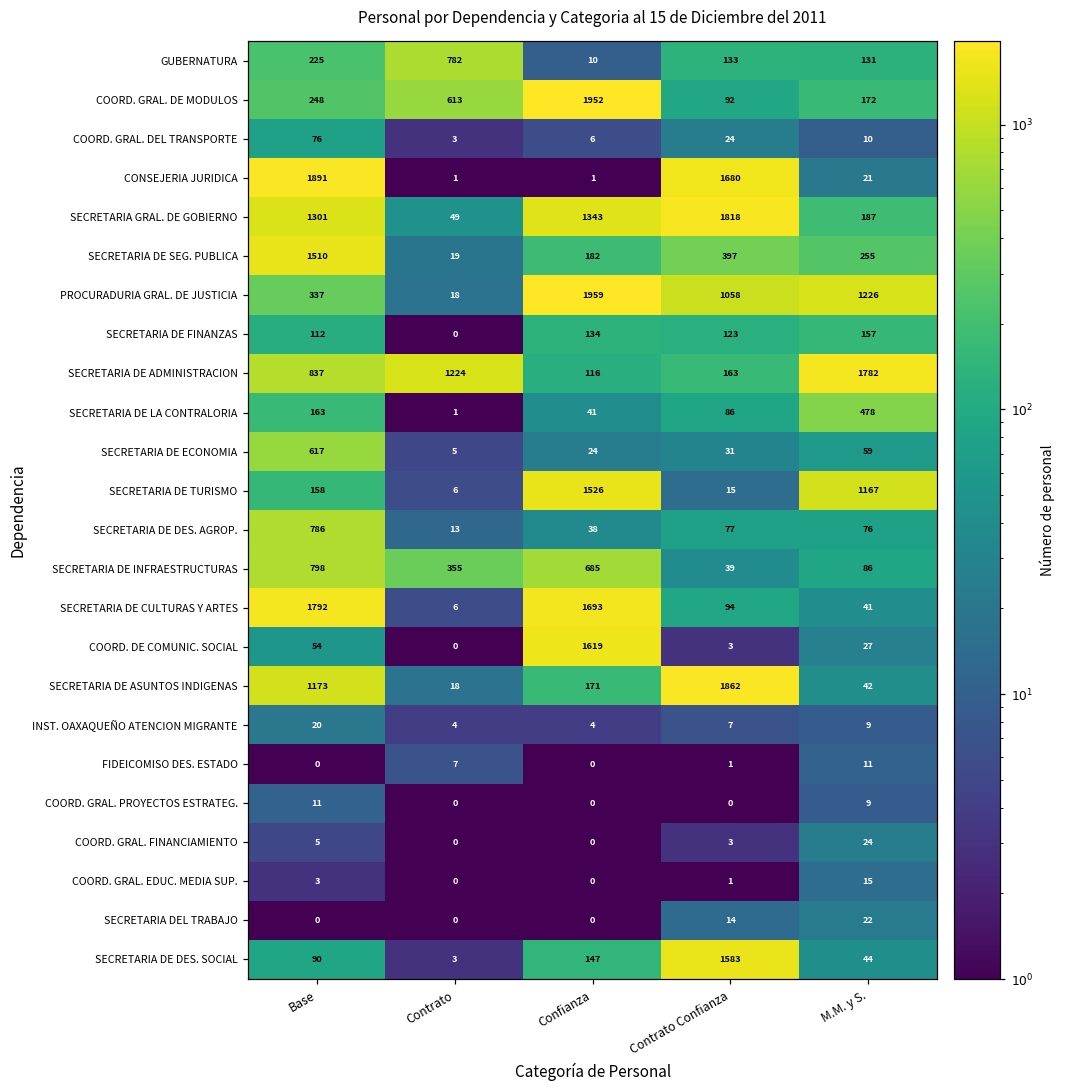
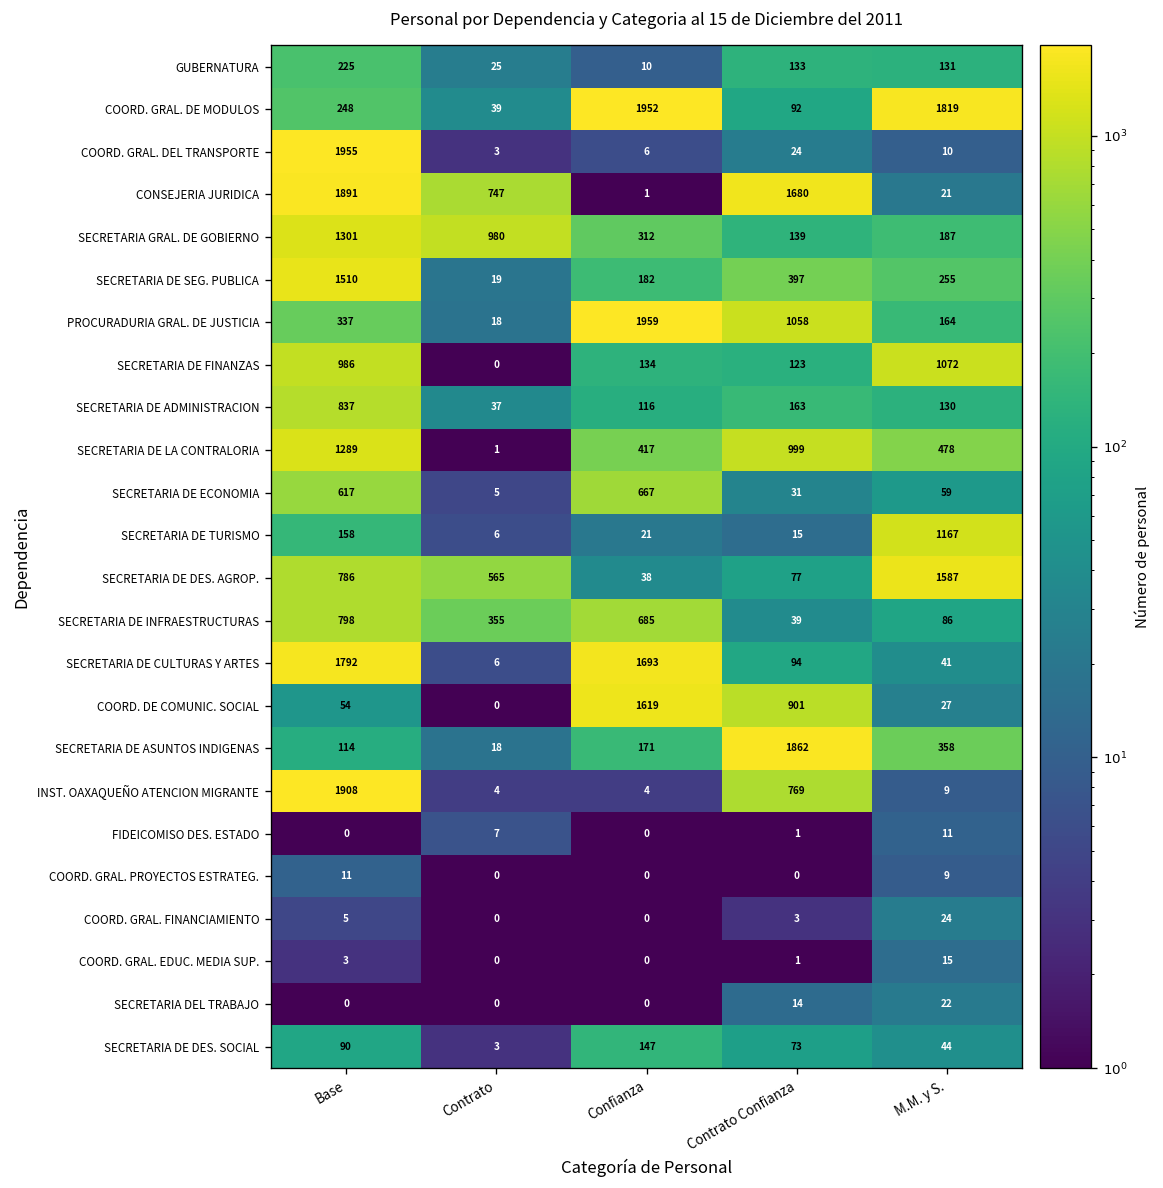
GUBERNATURA, Contrato: 782 -> 25
COORD. GRAL. DE MODULOS, Contrato: 613 -> 39
COORD. GRAL. DE MODULOS, M.M. y S.: 172 -> 1819
COORD. GRAL. DEL TRANSPORTE, Base: 76 -> 1955
CONSEJERIA JURIDICA, Contrato: 1 -> 747
SECRETARIA GRAL. DE GOBIERNO, Contrato: 49 -> 980
SECRETARIA GRAL. DE GOBIERNO, Confianza: 1343 -> 312
SECRETARIA GRAL. DE GOBIERNO, Contrato Confianza: 1818 -> 139
PROCURADURIA GRAL. DE JUSTICIA, M.M. y S.: 1226 -> 164
SECRETARIA DE FINANZAS, Base: 112 -> 986
SECRETARIA DE FINANZAS, M.M. y S.: 157 -> 1072
SECRETARIA DE ADMINISTRACION, Contrato: 1224 -> 37
SECRETARIA DE ADMINISTRACION, M.M. y S.: 1782 -> 130
SECRETARIA DE LA CONTRALORIA, Base: 163 -> 1289
SECRETARIA DE LA CONTRALORIA, Confianza: 41 -> 417
SECRETARIA DE LA CONTRALORIA, Contrato Confianza: 86 -> 999
SECRETARIA DE ECONOMIA, Confianza: 24 -> 667
SECRETARIA DE TURISMO, Confianza: 1526 -> 21
SECRETARIA DE DES. AGROP., Contrato: 13 -> 565
SECRETARIA DE DES. AGROP., M.M. y S.: 76 -> 1587
COORD. DE COMUNIC. SOCIAL, Contrato Confianza: 3 -> 901
SECRETARIA DE ASUNTOS INDIGENAS, Base: 1173 -> 114
SECRETARIA DE ASUNTOS INDIGENAS, M.M. y S.: 42 -> 358
INST. OAXAQUEÑO ATENCION MIGRANTE, Base: 20 -> 1908
INST. OAXAQUEÑO ATENCION MIGRANTE, Contrato Confianza: 7 -> 769
SECRETARIA DE DES. SOCIAL, Contrato Confianza: 1583 -> 73
